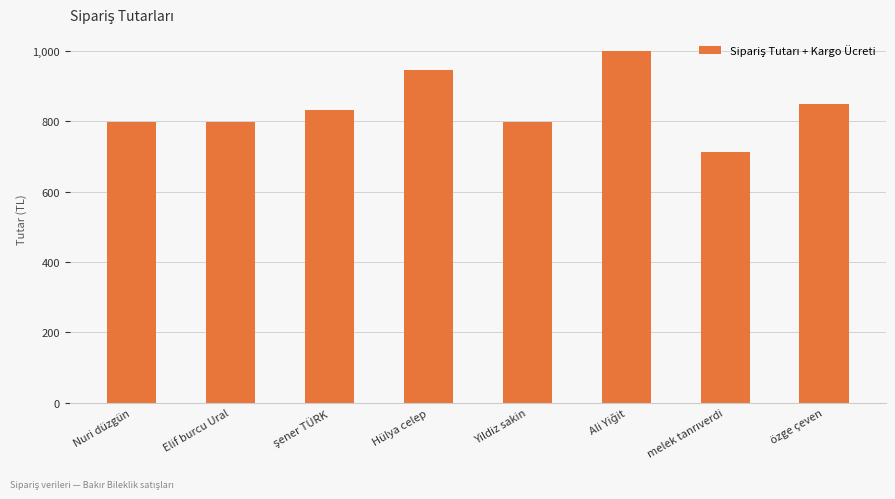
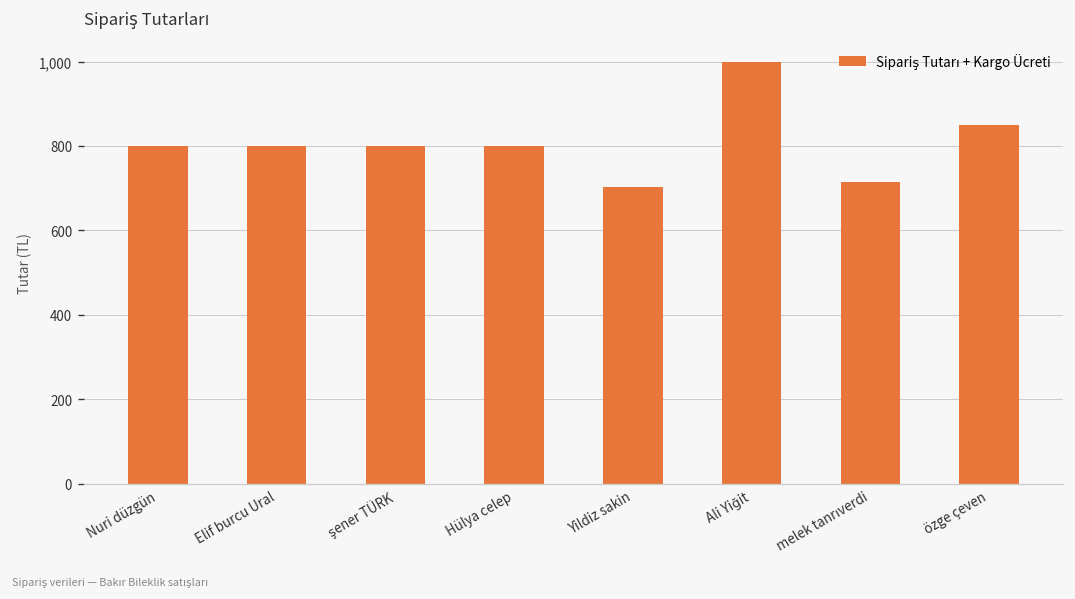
şener TÜRK: 830 -> 800
Hülya celep: 950 -> 800
Yildiz sakin: 800 -> 700
